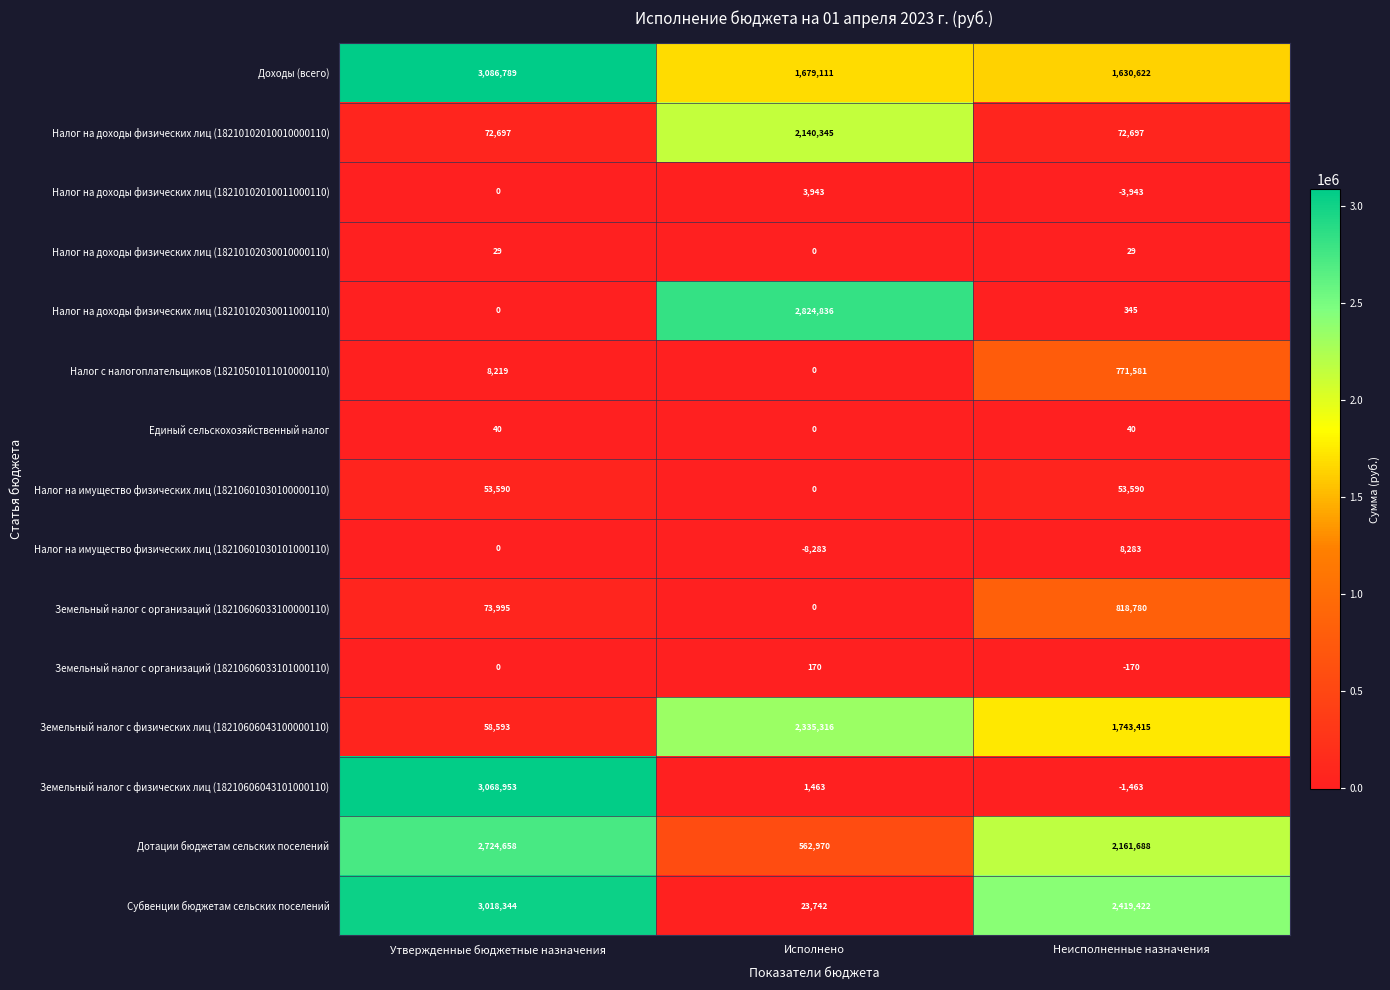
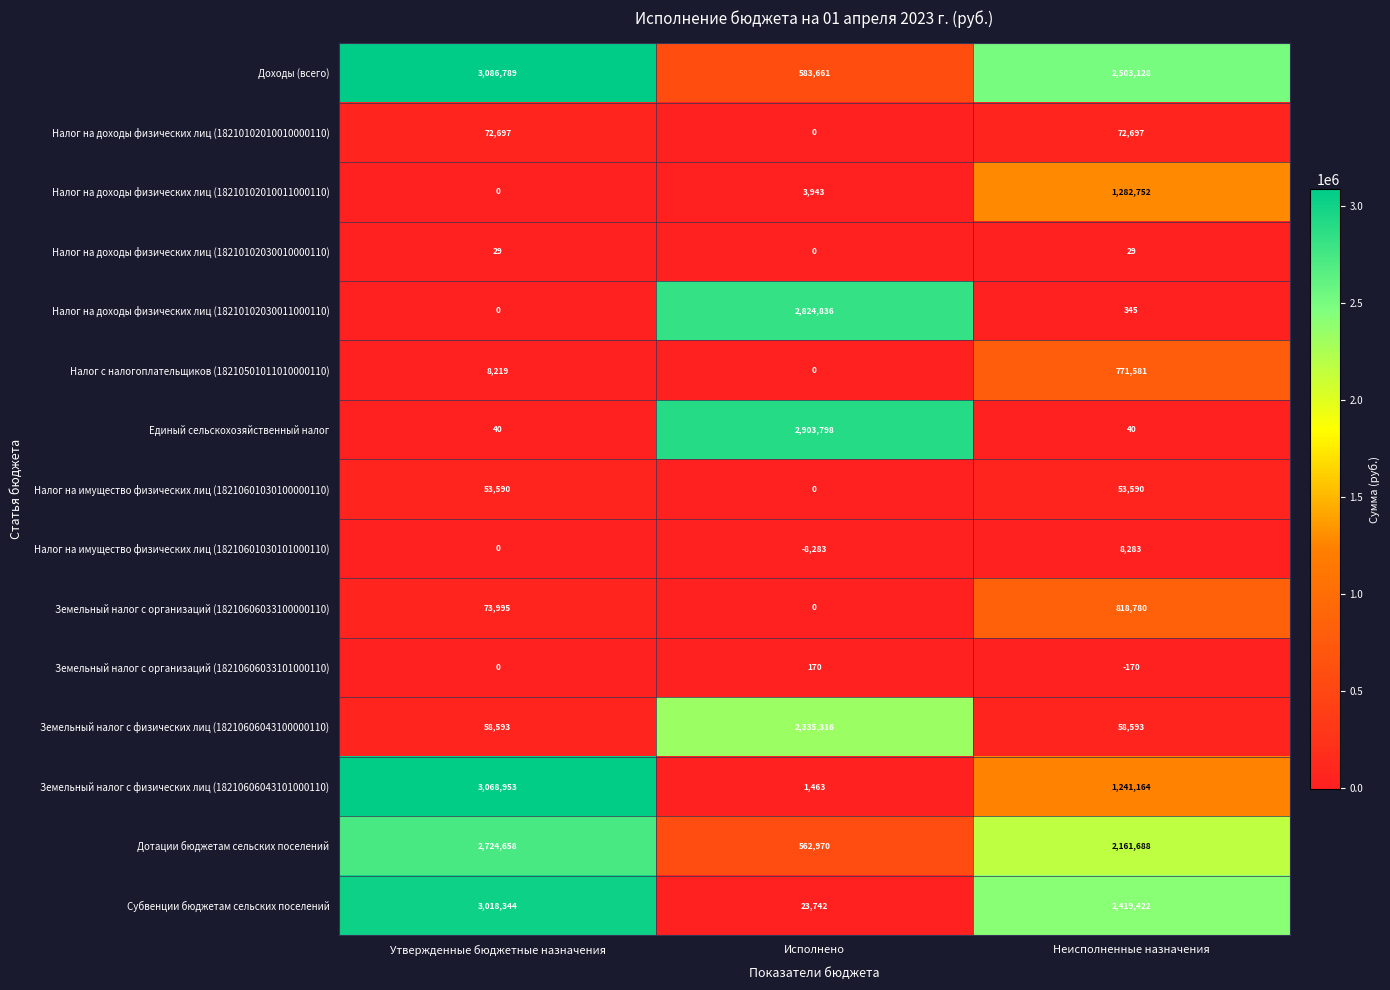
Доходы (всего), Исполнено: 1,679,111 -> 583,661
Доходы (всего), Неисполненные назначения: 1,630,622 -> 2,503,128
Налог на доходы физических лиц (18210102010010000110), Исполнено: 2,140,345 -> 0
Налог на доходы физических лиц (18210102010011000110), Неисполненные назначения: -3,943 -> 1,282,752
Единый сельскохозяйственный налог, Исполнено: 0 -> 2,903,798
Земельный налог с физических лиц (18210606043100000110), Неисполненные назначения: 1,743,415 -> 58,593
Земельный налог с физических лиц (18210606043101000110), Неисполненные назначения: -1,463 -> 1,241,164
